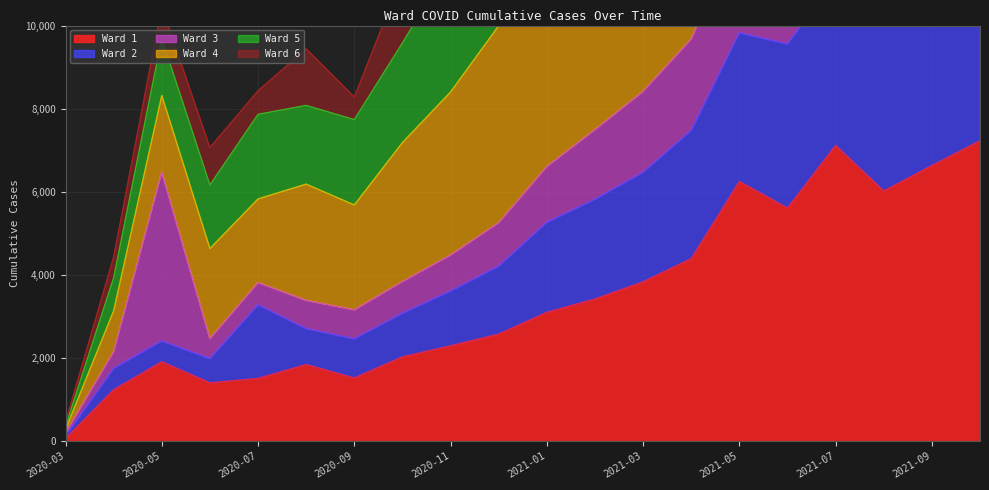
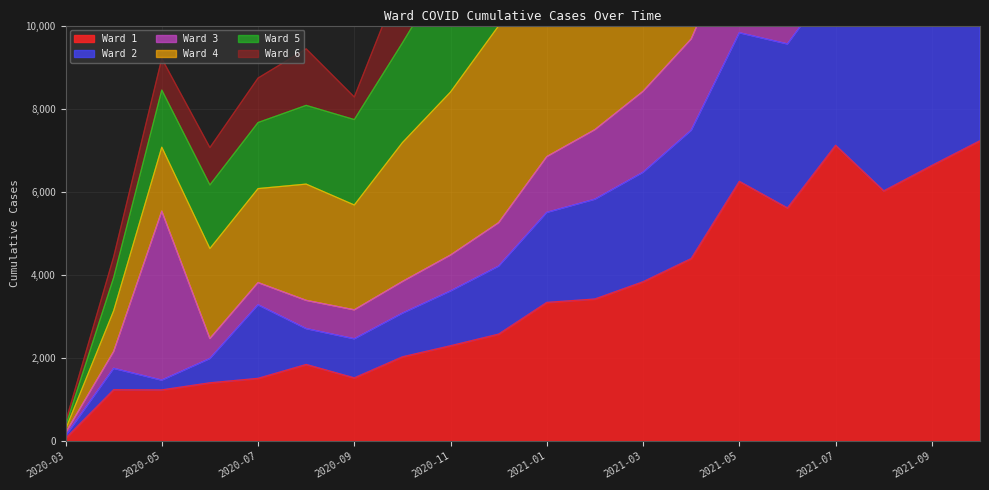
Ward 1, 2020-05: 1,900 -> 1,200
Ward 2, 2020-05: 500 -> 200
Ward 4, 2020-05: 1,800 -> 1,500
Ward 4, 2020-07: 2,000 -> 2,300
Ward 5, 2020-07: 2,000 -> 1,600
Ward 6, 2020-07: 600 -> 1,100
Ward 1, 2021-01: 3,100 -> 3,300
